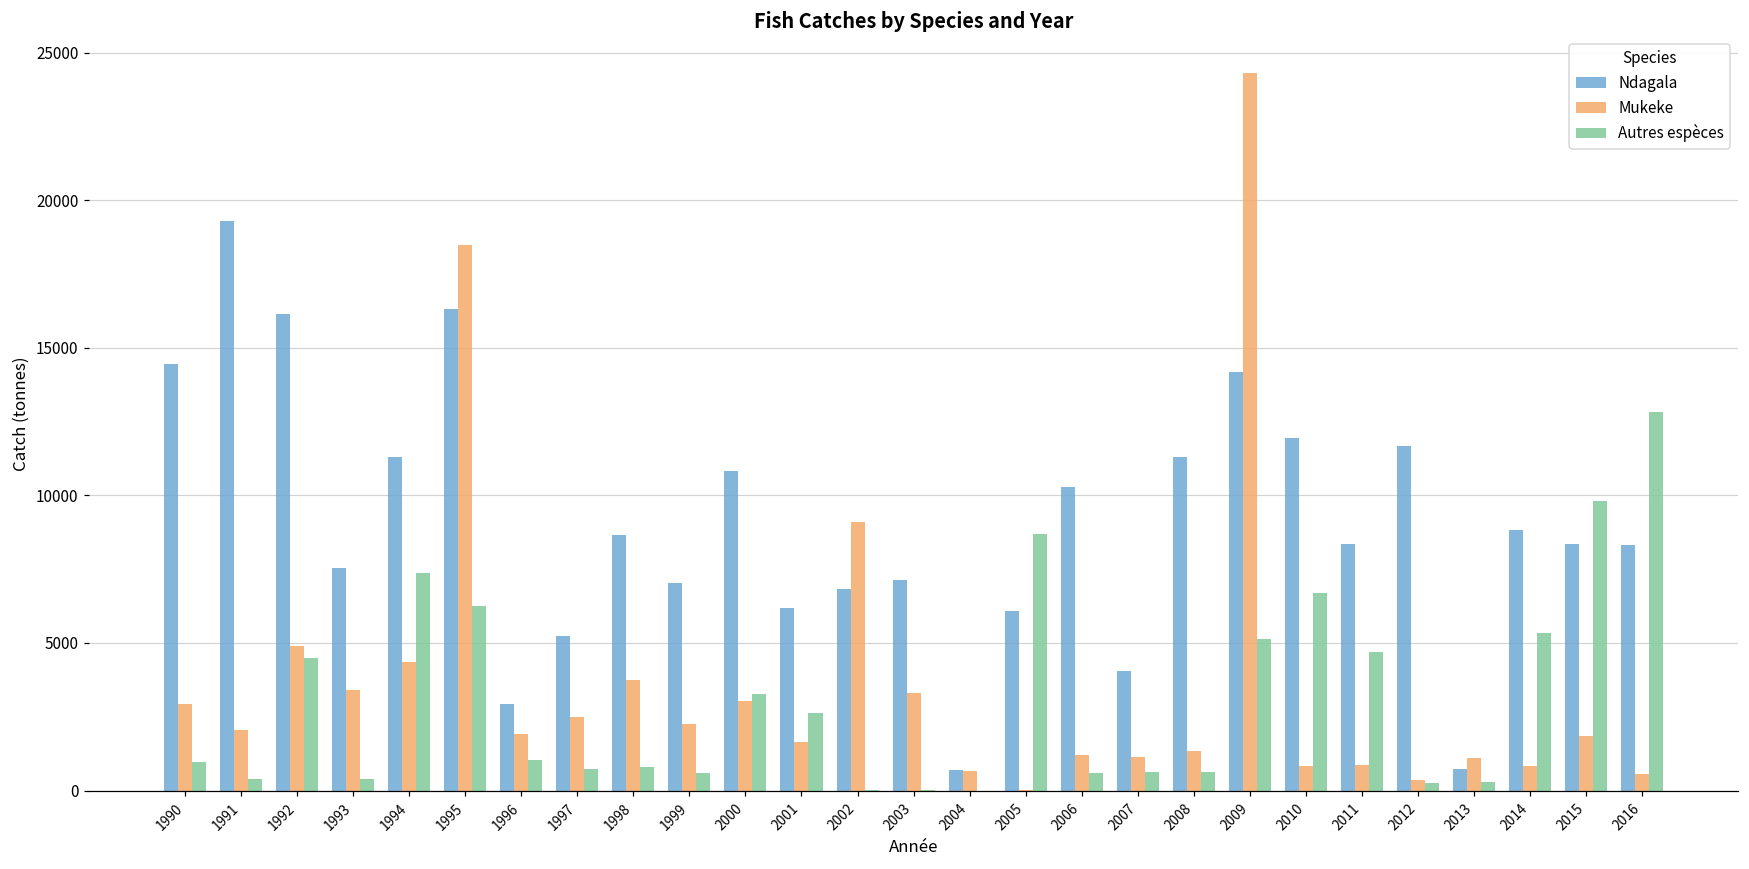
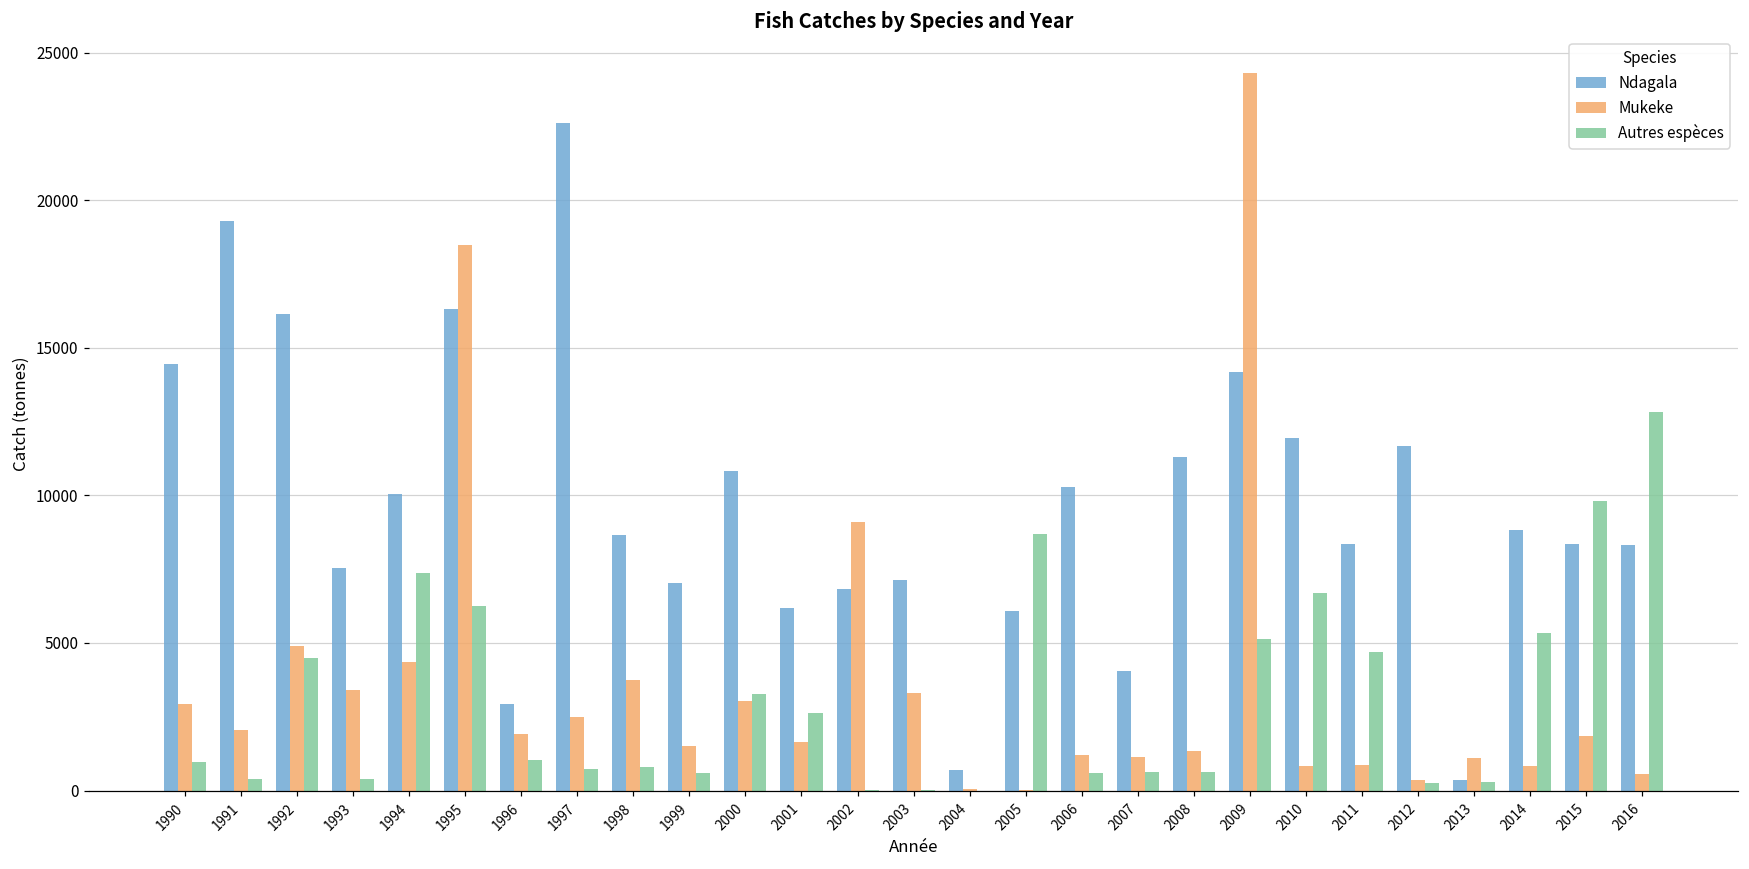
Ndagala, 1994: 11300 -> 10100
Ndagala, 1997: 5300 -> 22600
Mukeke, 1999: 2200 -> 1500
Mukeke, 2004: 700 -> 100
Ndagala, 2013: 700 -> 400
